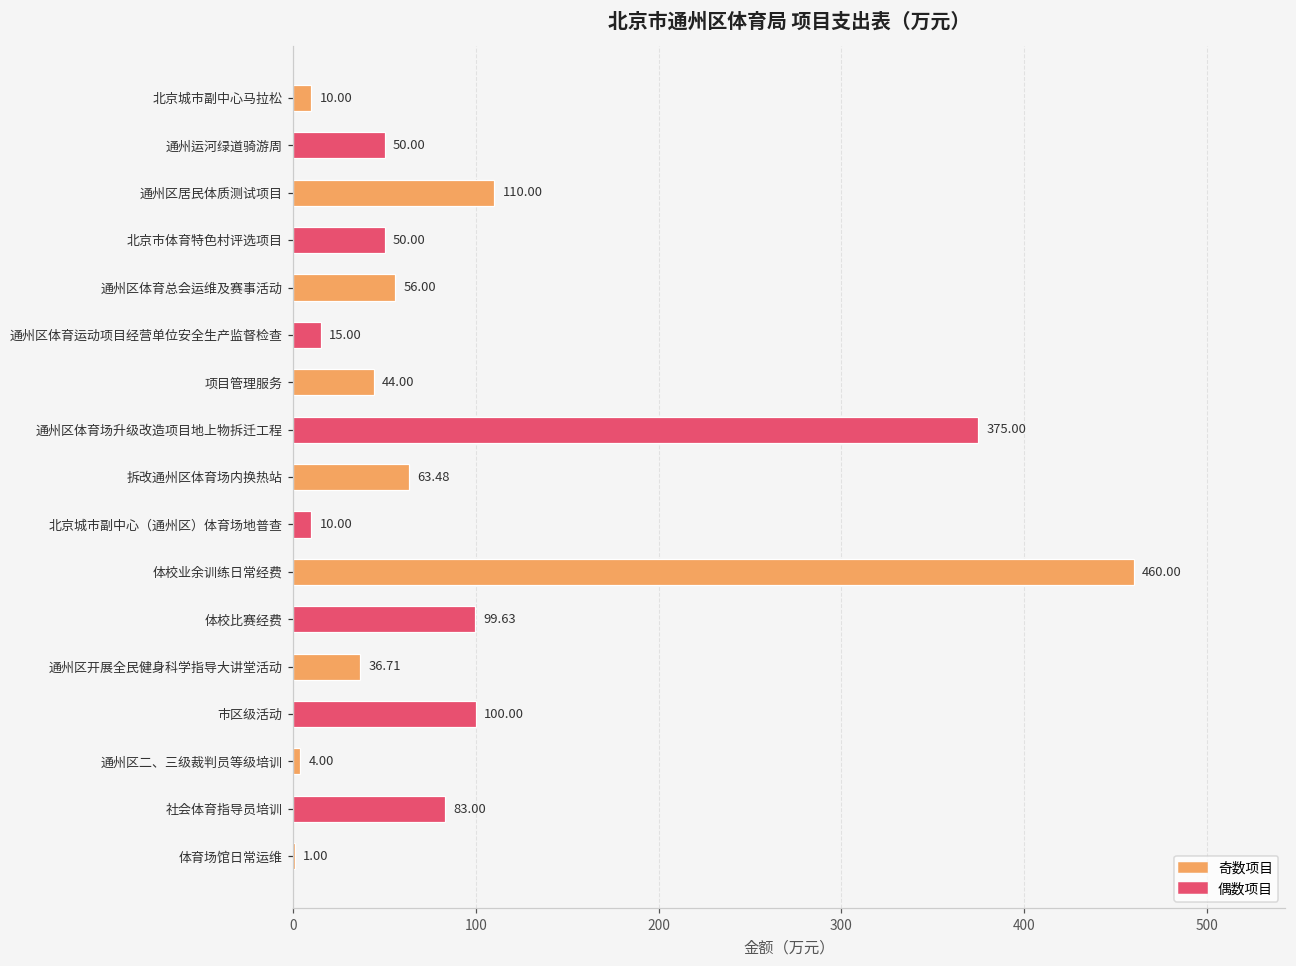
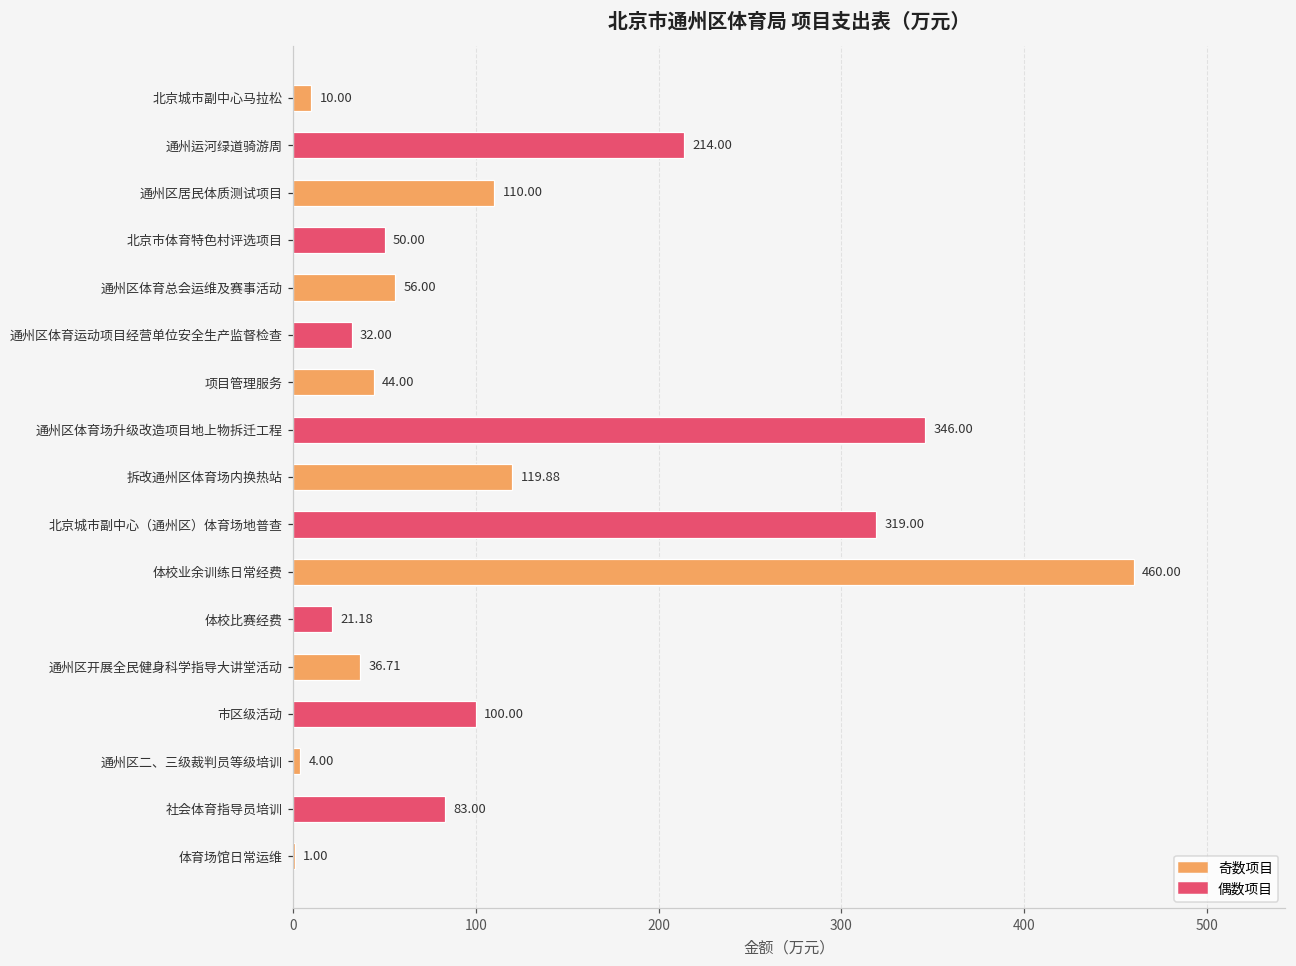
通州运河绿道骑游周: 50.00 -> 214.00
通州区体育运动项目经营单位安全生产监督检查: 15.00 -> 32.00
通州区体育场升级改造项目地上物拆迁工程: 375.00 -> 346.00
拆改通州区体育场内换热站: 63.48 -> 119.88
北京城市副中心（通州区）体育场地普查: 10.00 -> 319.00
体校比赛经费: 99.63 -> 21.18
